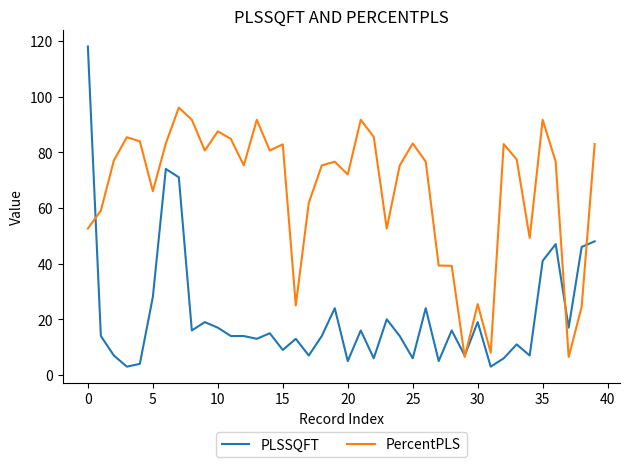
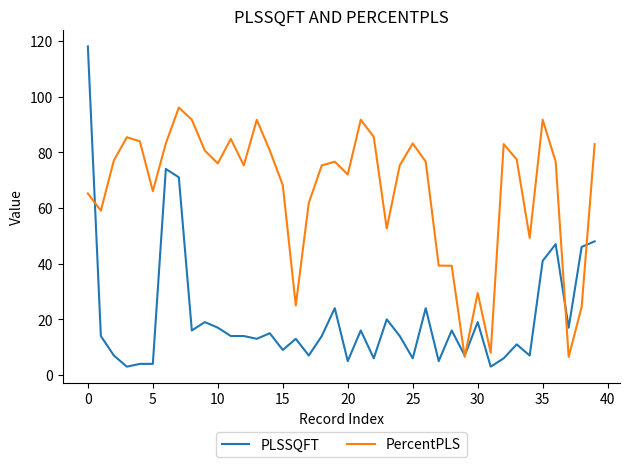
PercentPLS, 0: 53 -> 65
PLSSQFT, 5: 28 -> 4
PercentPLS, 10: 88 -> 76
PercentPLS, 15: 83 -> 68
PercentPLS, 30: 25 -> 29
